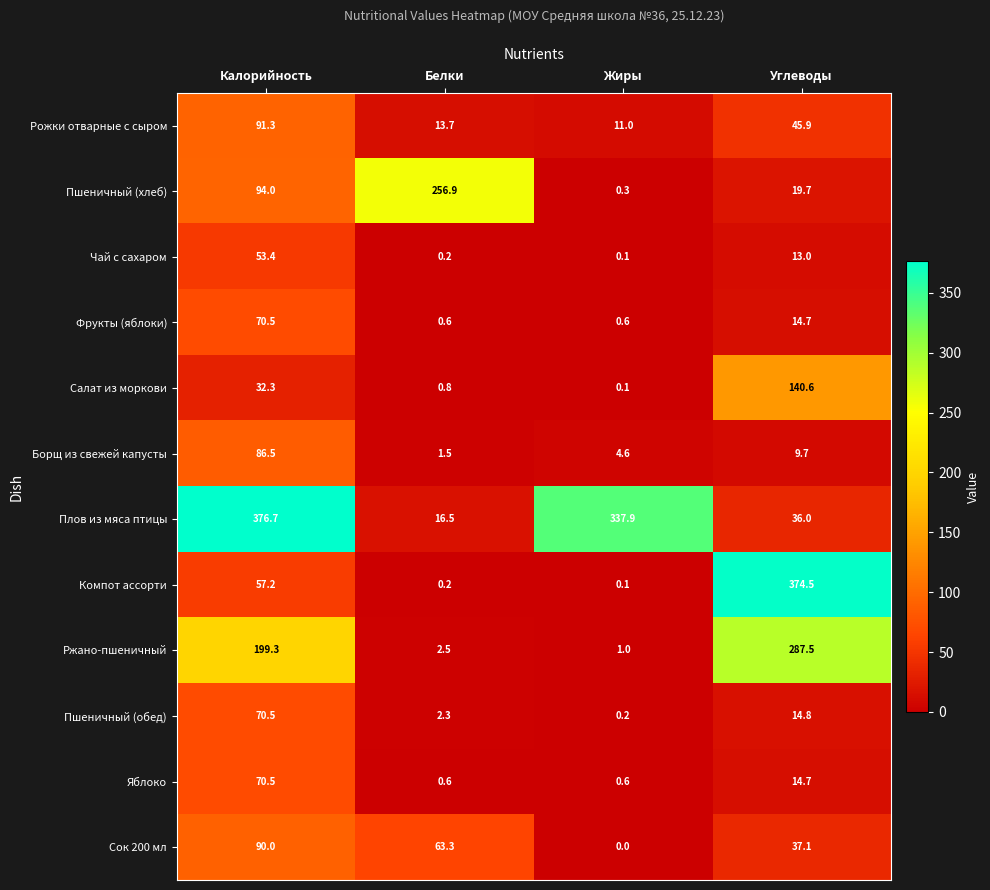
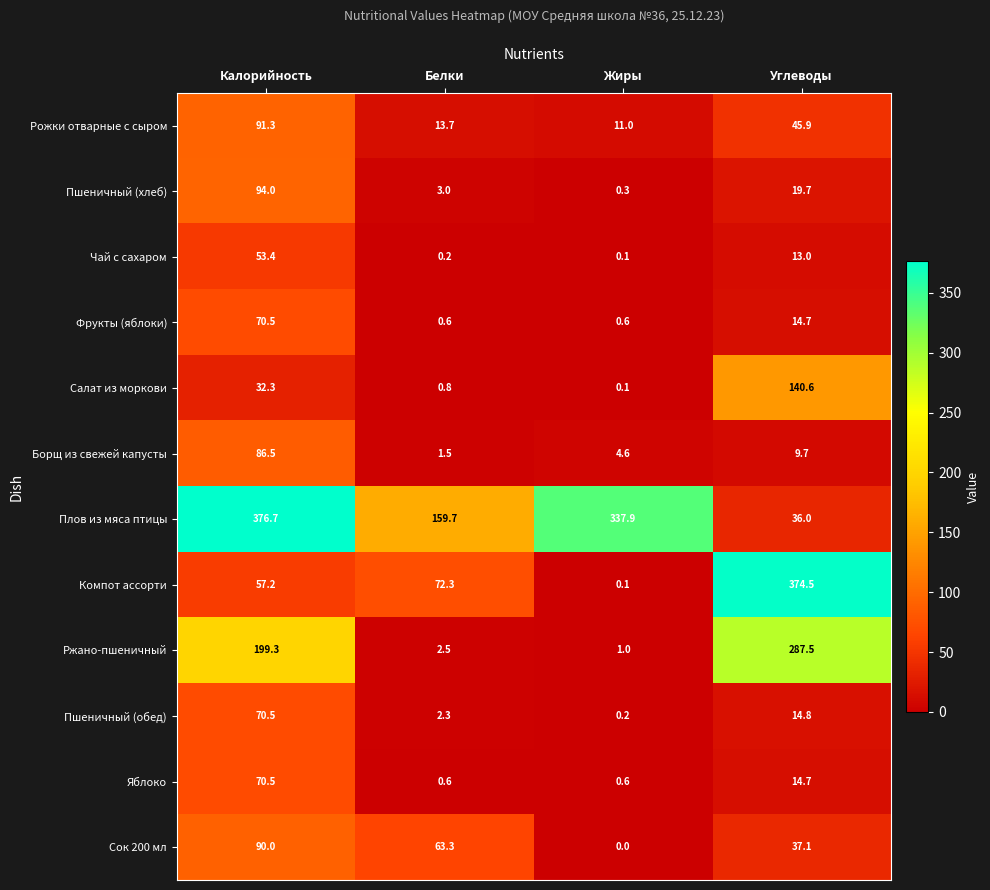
Пшеничный (хлеб), Белки: 256.9 -> 3.0
Плов из мяса птицы, Белки: 16.5 -> 159.7
Компот ассорти, Белки: 0.2 -> 72.3
